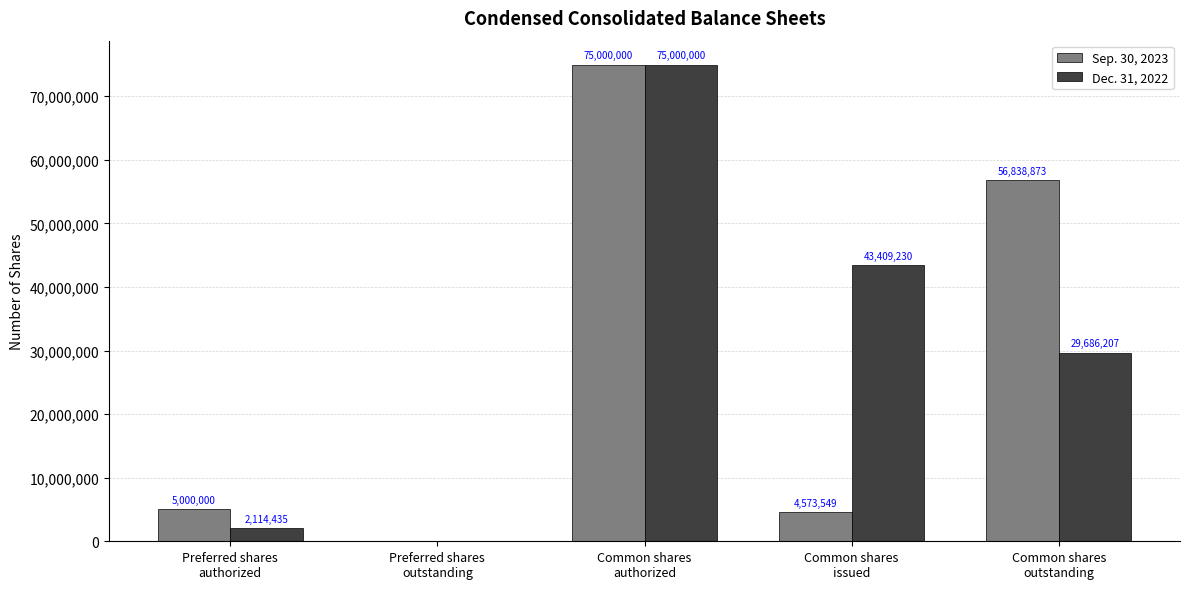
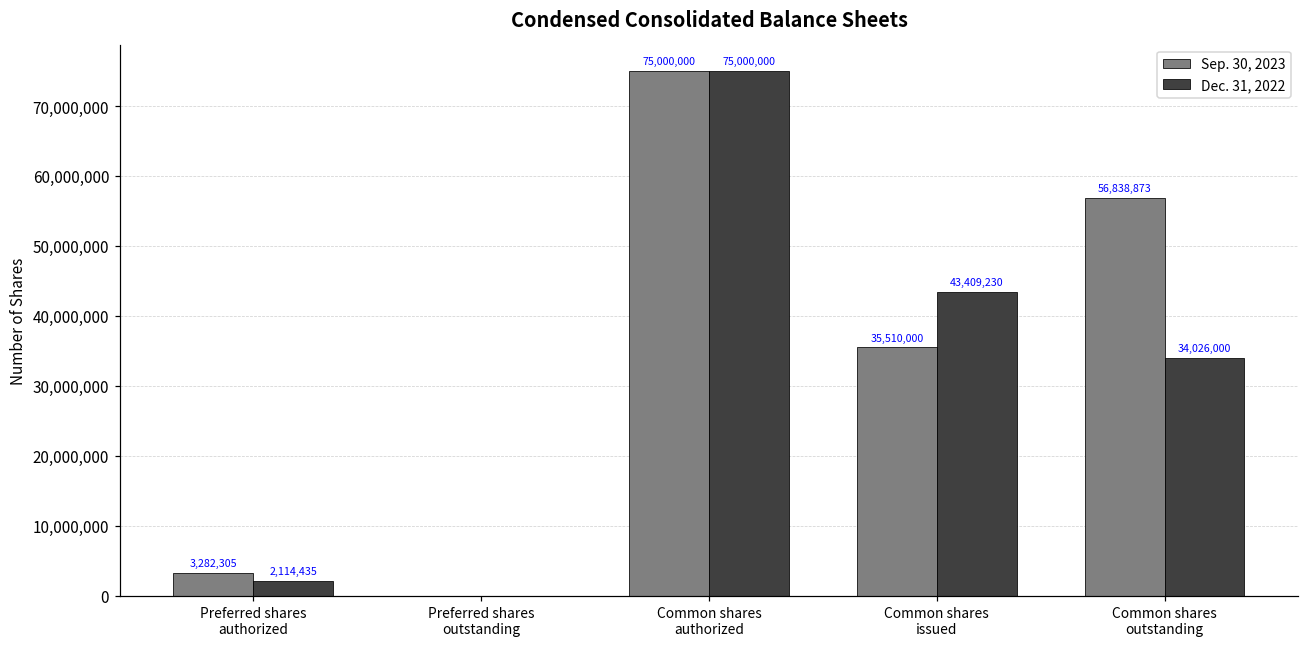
Sep. 30, 2023, Preferred shares authorized: 5,000,000 -> 3,282,305
Sep. 30, 2023, Common shares issued: 4,573,549 -> 35,510,000
Dec. 31, 2022, Common shares outstanding: 29,686,207 -> 34,026,000
